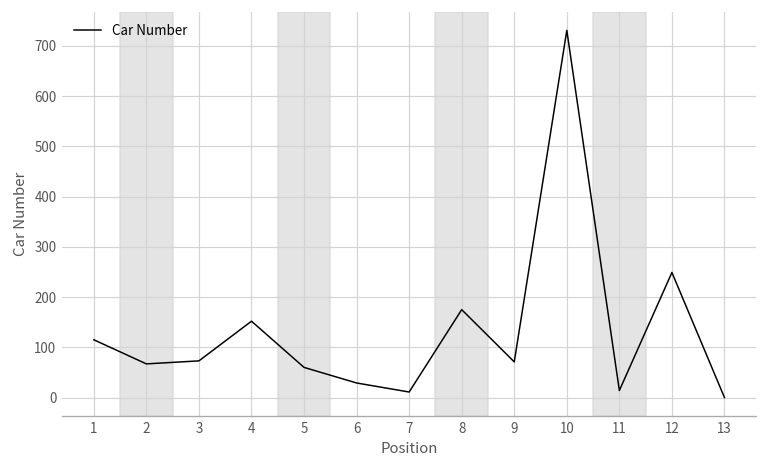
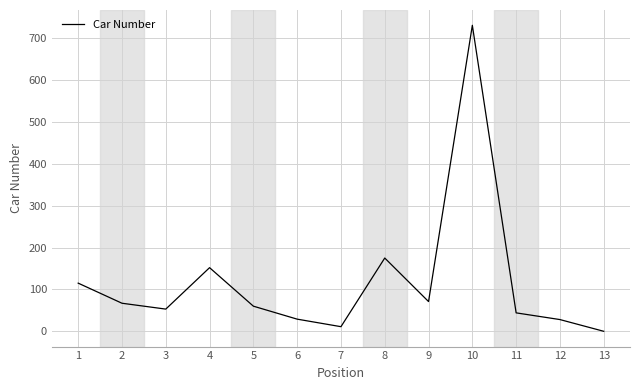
3: 70 -> 50
11: 10 -> 40
12: 250 -> 30
